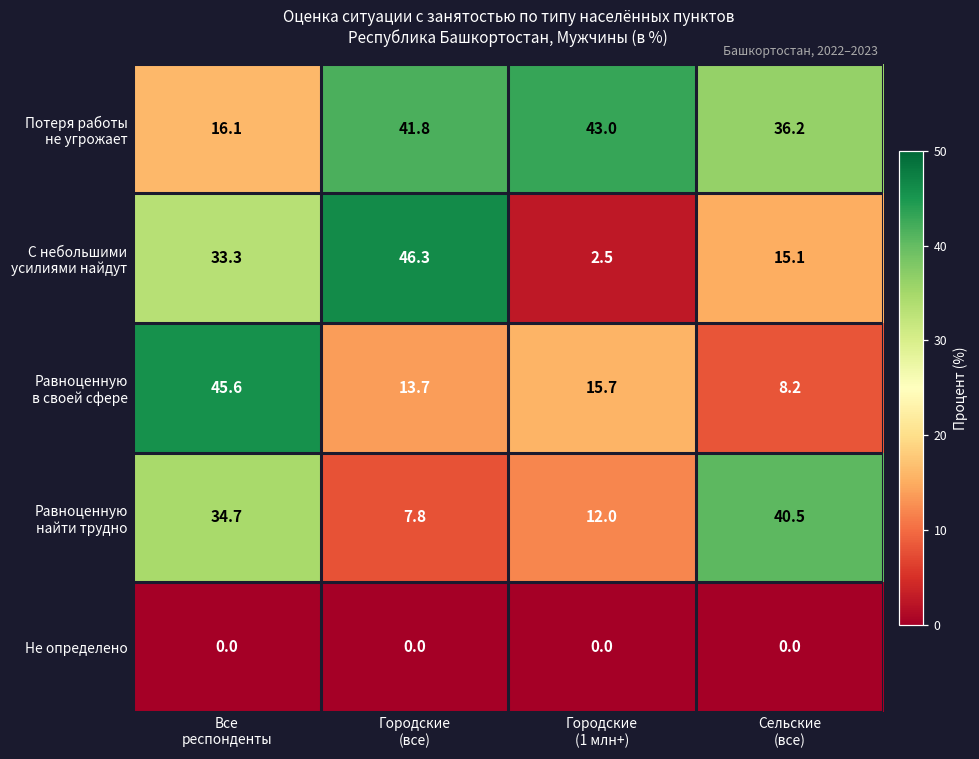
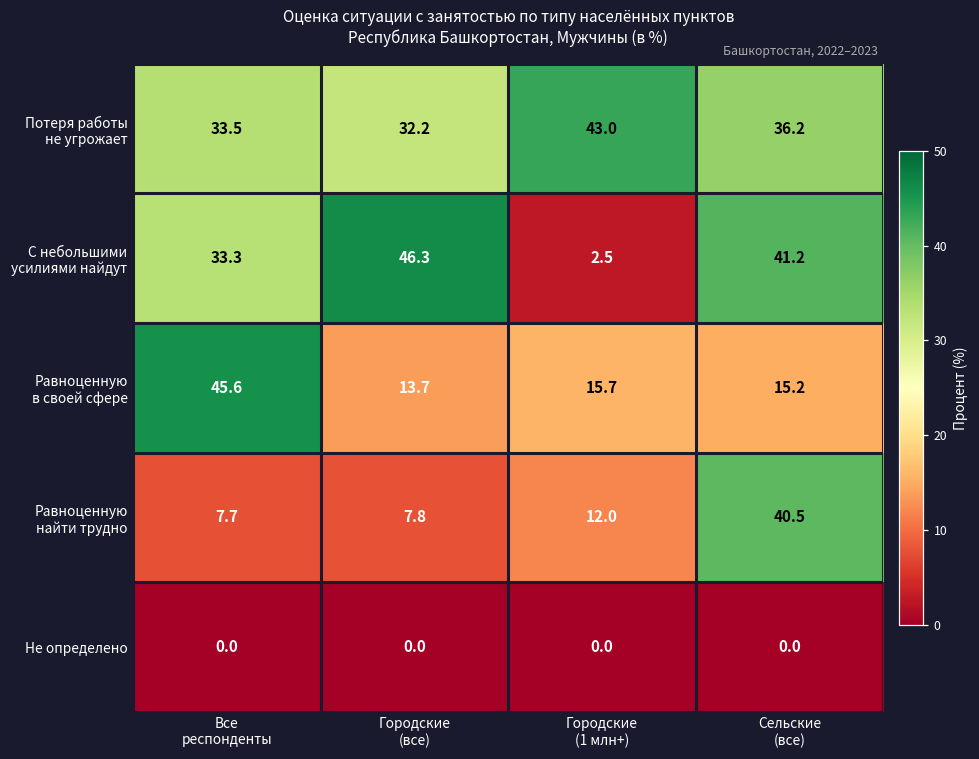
Потеря работы не угрожает, Все респонденты: 16.1 -> 33.5
Потеря работы не угрожает, Городские (все): 41.8 -> 32.2
С небольшими усилиями найдут, Сельские (все): 15.1 -> 41.2
Равноценную в своей сфере, Сельские (все): 8.2 -> 15.2
Равноценную найти трудно, Все респонденты: 34.7 -> 7.7
